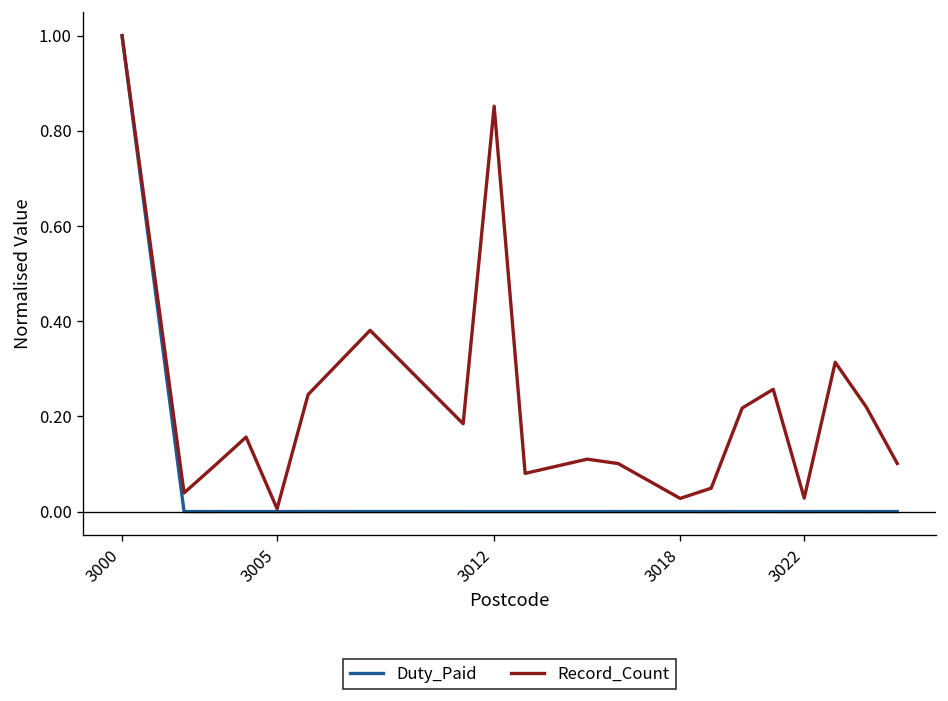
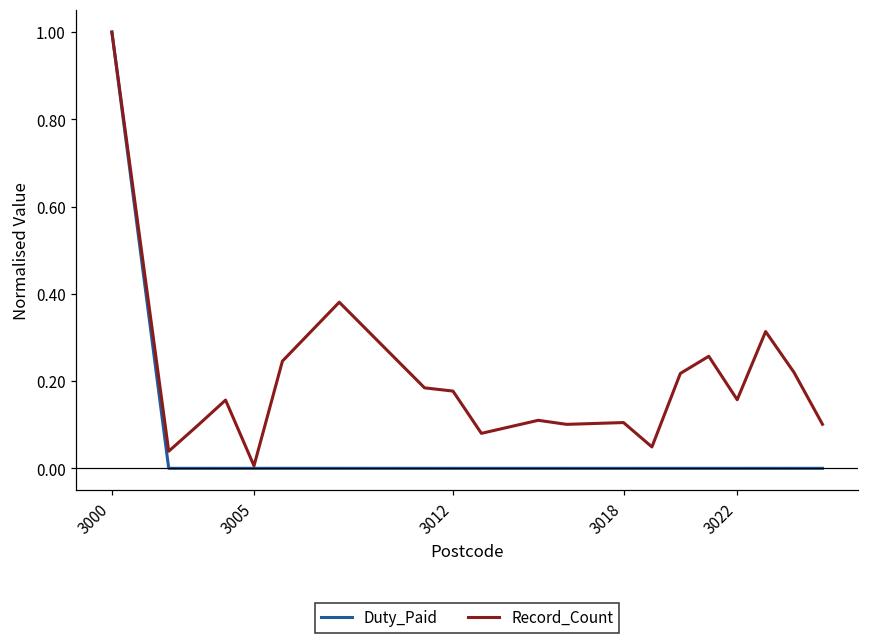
Record_Count, 3012: 0.85 -> 0.18
Record_Count, 3018: 0.03 -> 0.10
Record_Count, 3022: 0.03 -> 0.16
